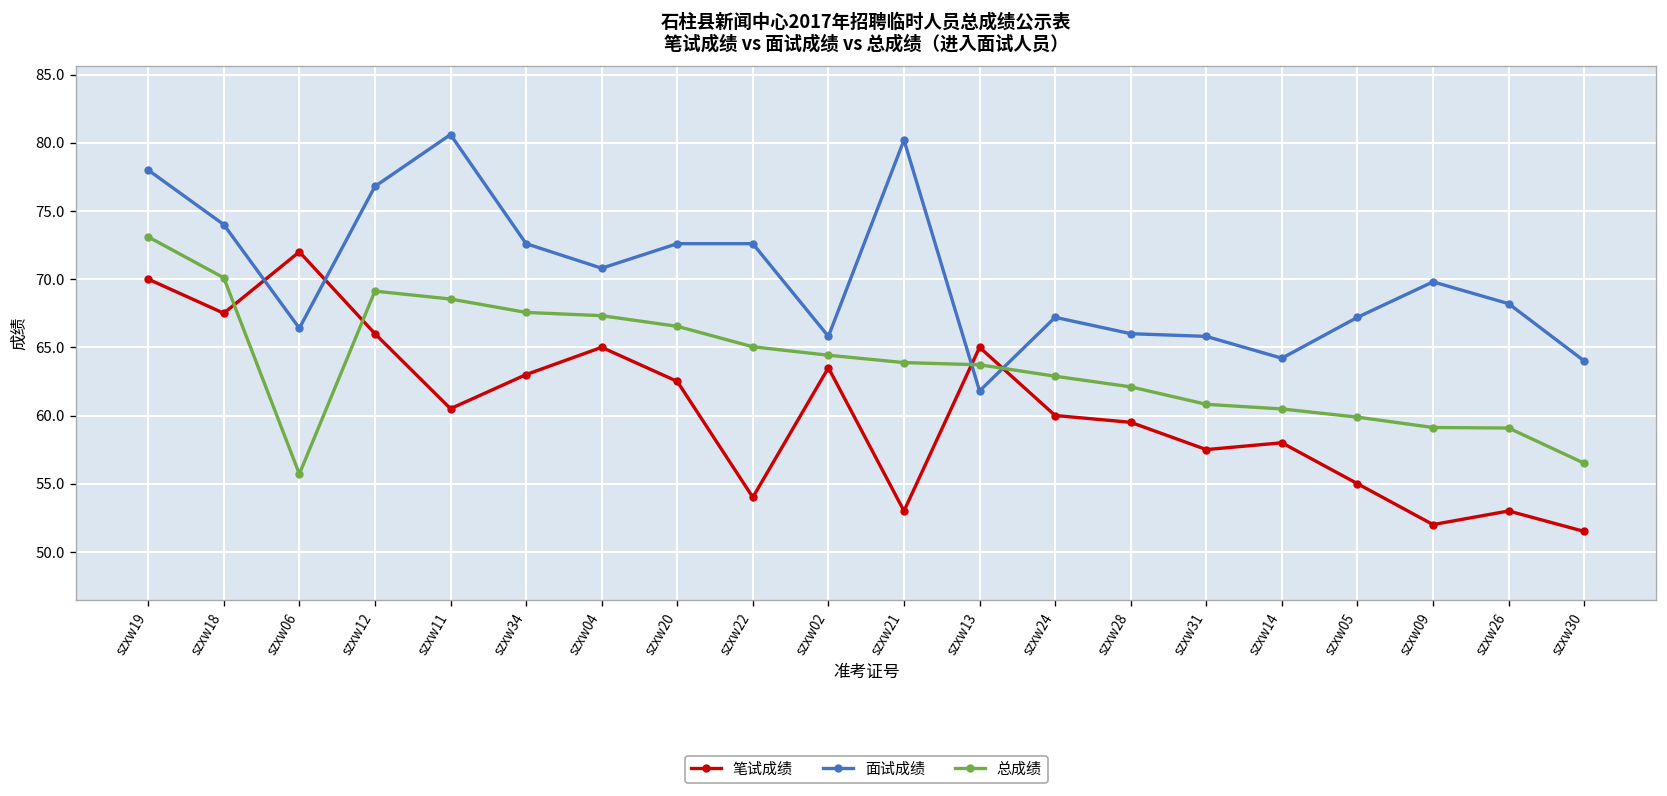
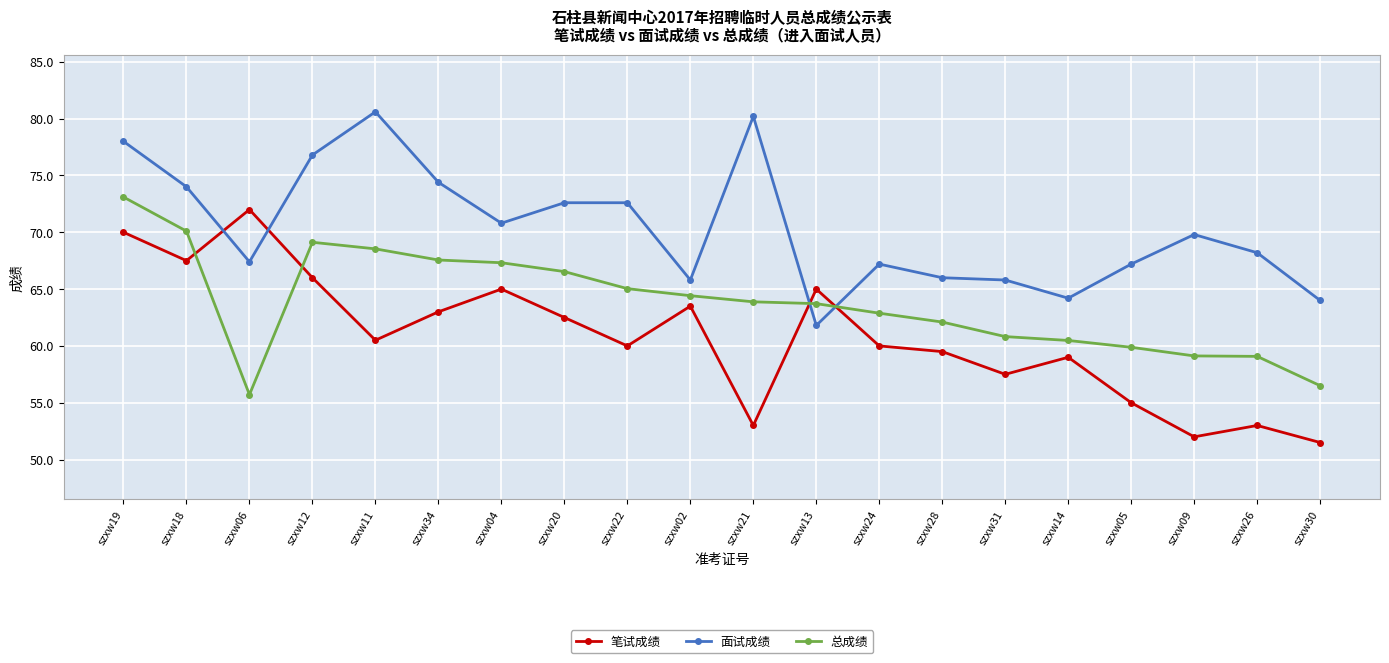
面试成绩, szxw06: 66.4 -> 67.4
面试成绩, szxw34: 72.6 -> 74.4
笔试成绩, szxw22: 54 -> 60
笔试成绩, szxw14: 58 -> 59
